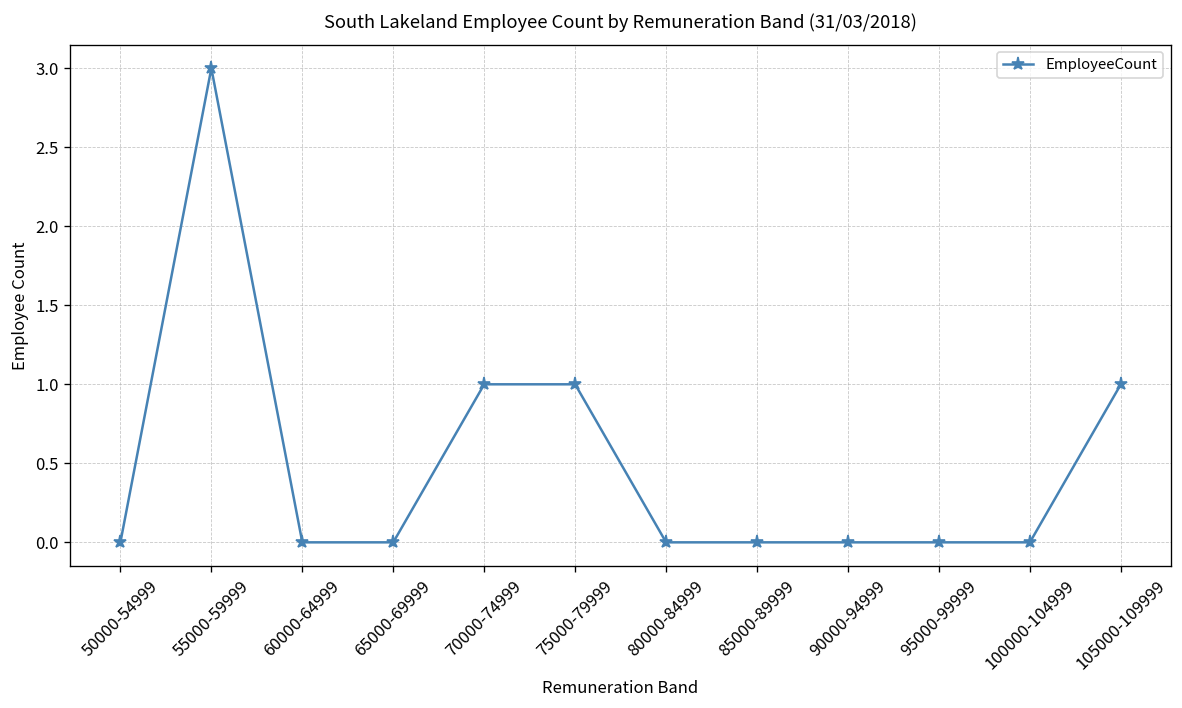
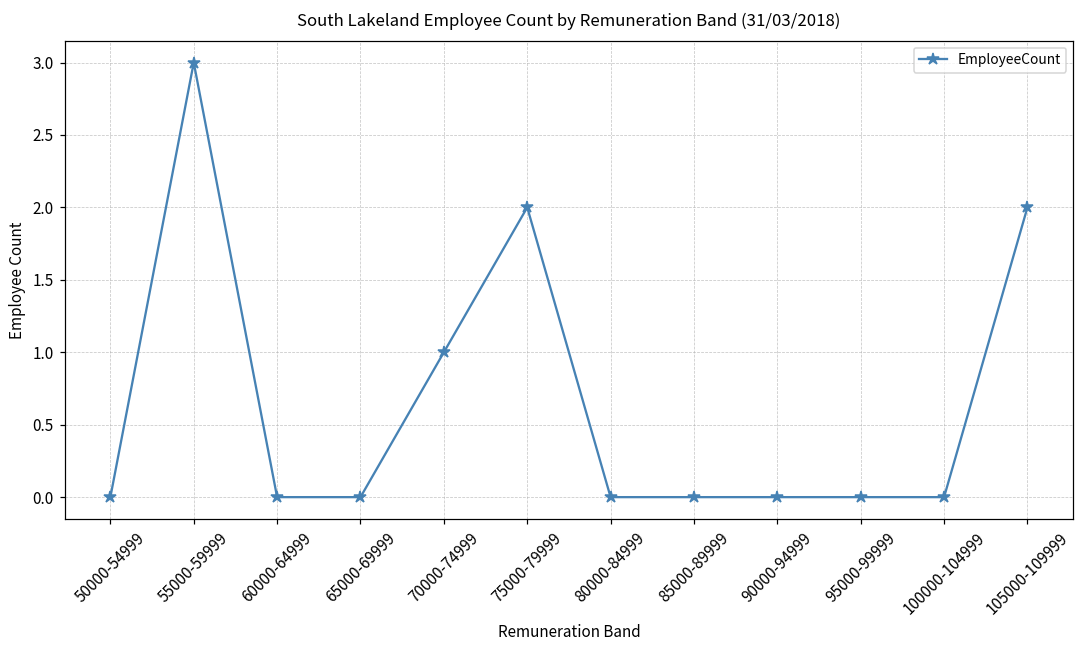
75000-79999: 1 -> 2
105000-109999: 1 -> 2
